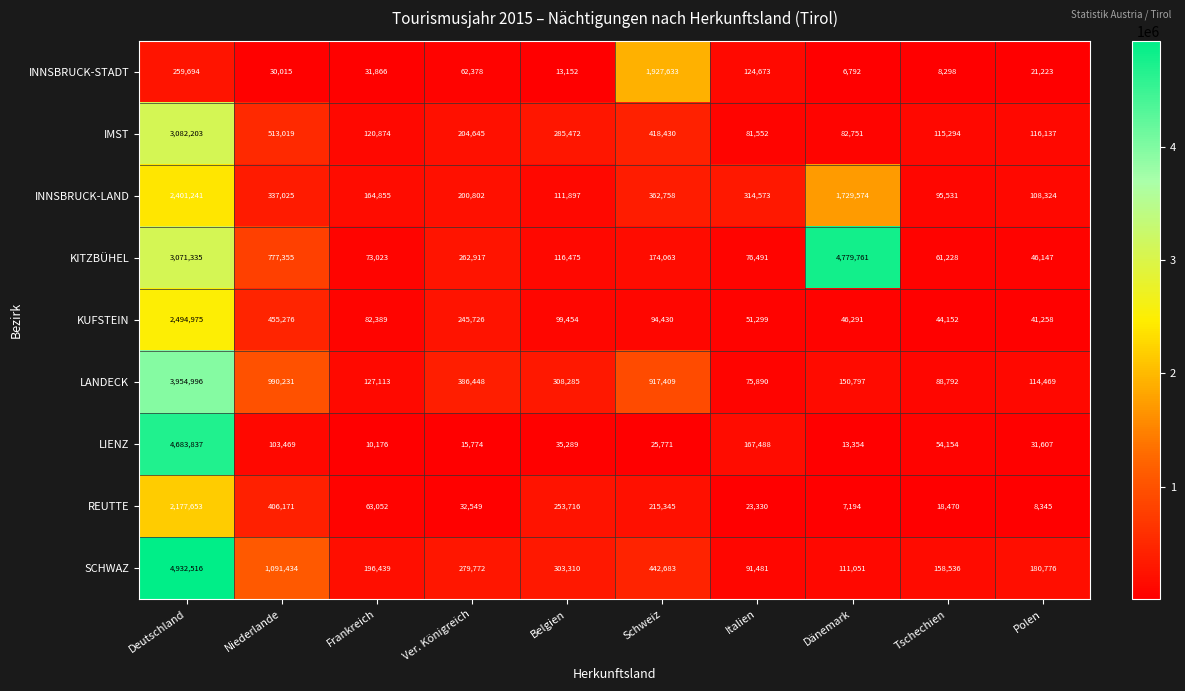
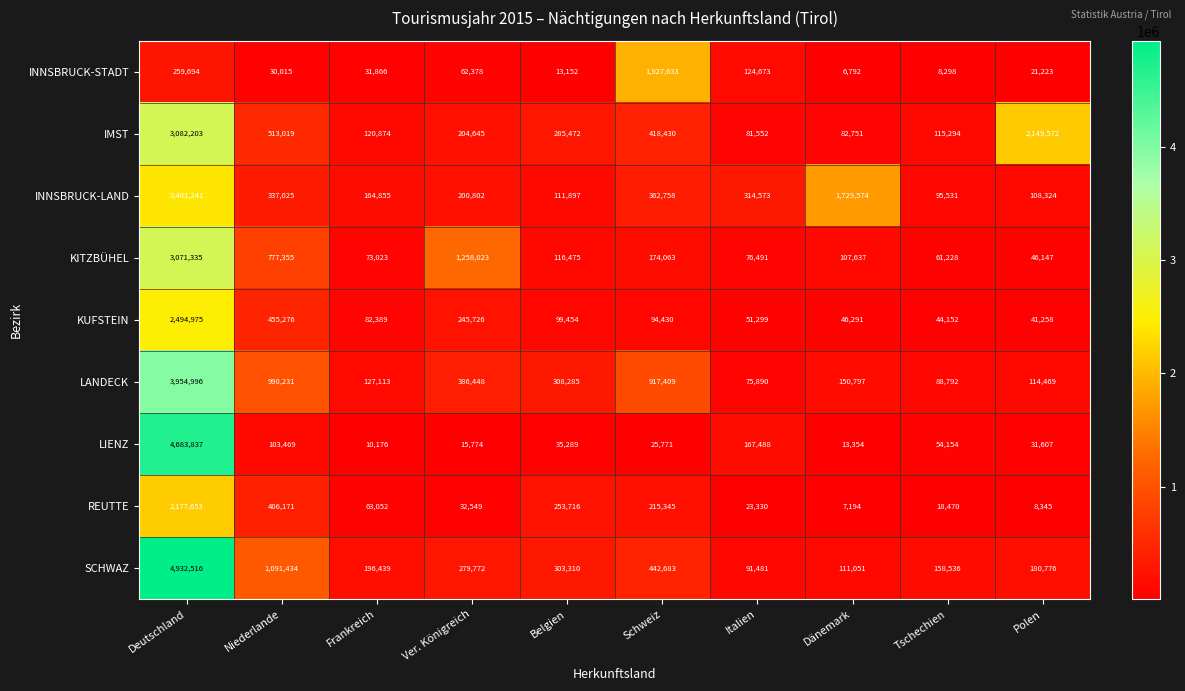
IMST, Polen: 116,137 -> 2,149,572
KITZBÜHEL, Ver. Königreich: 262,917 -> 1,258,023
KITZBÜHEL, Dänemark: 4,779,761 -> 107,637
